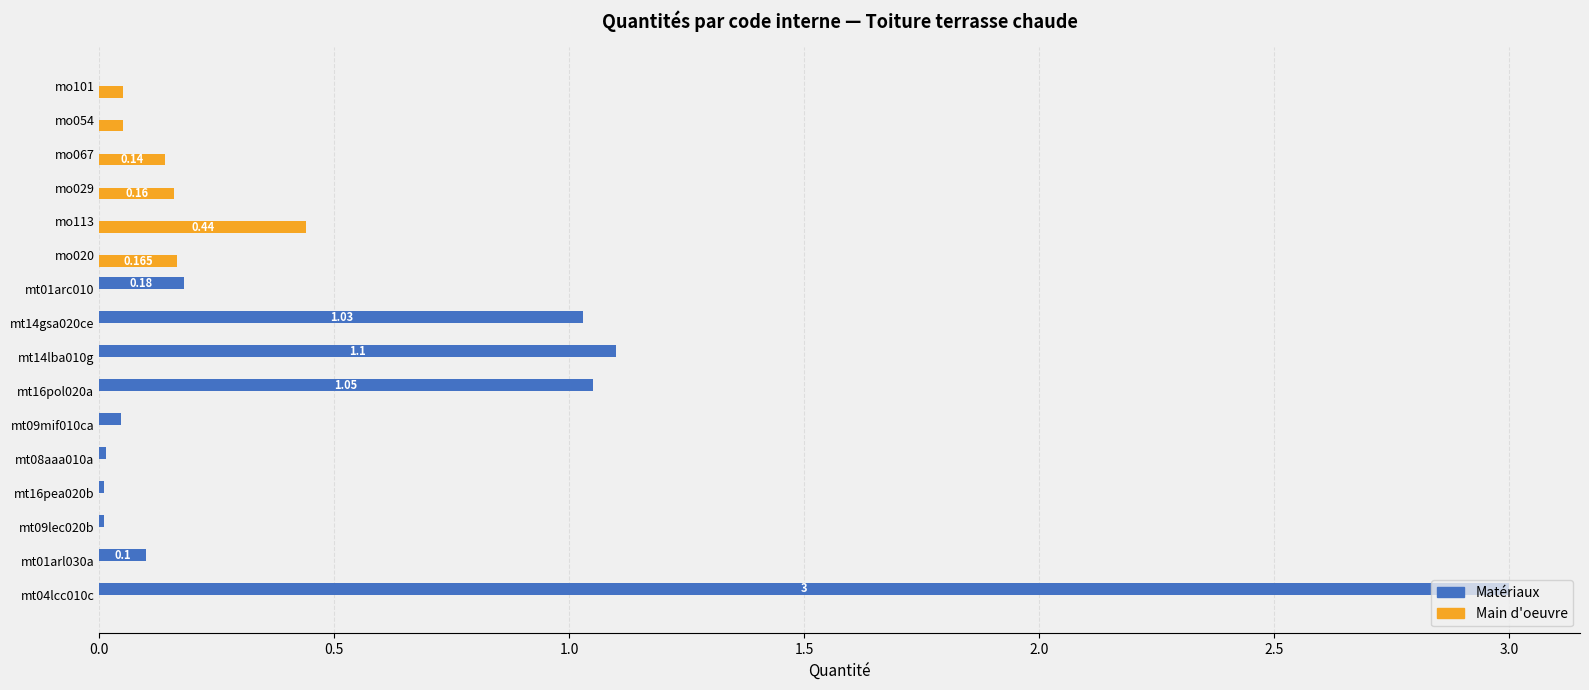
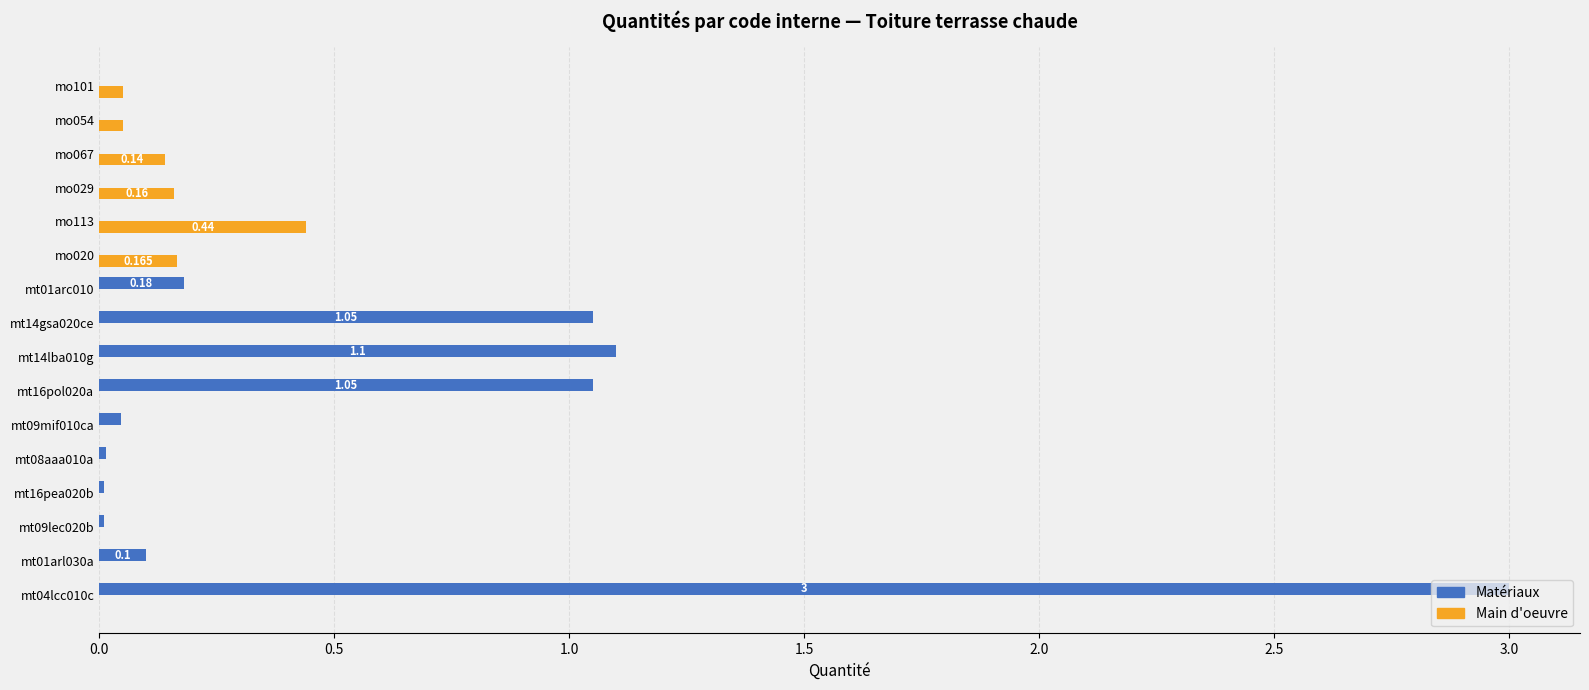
Matériaux, mt14gsa020ce: 1.03 -> 1.05
